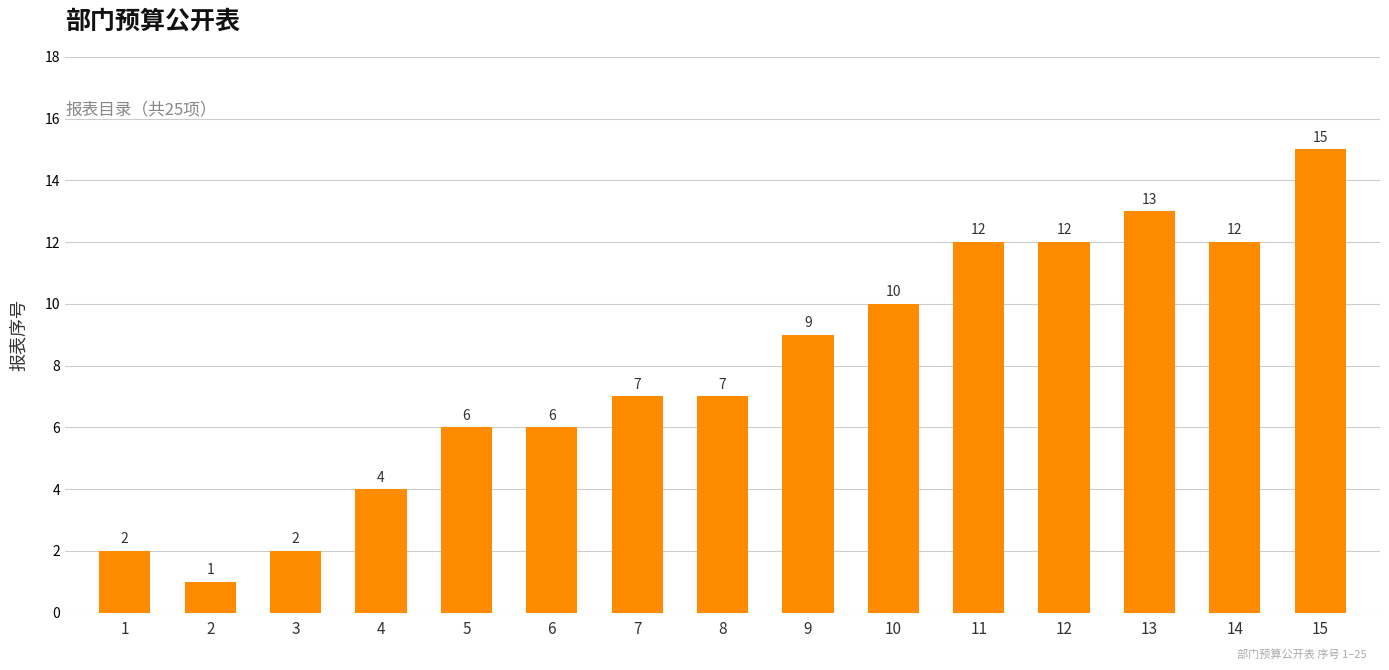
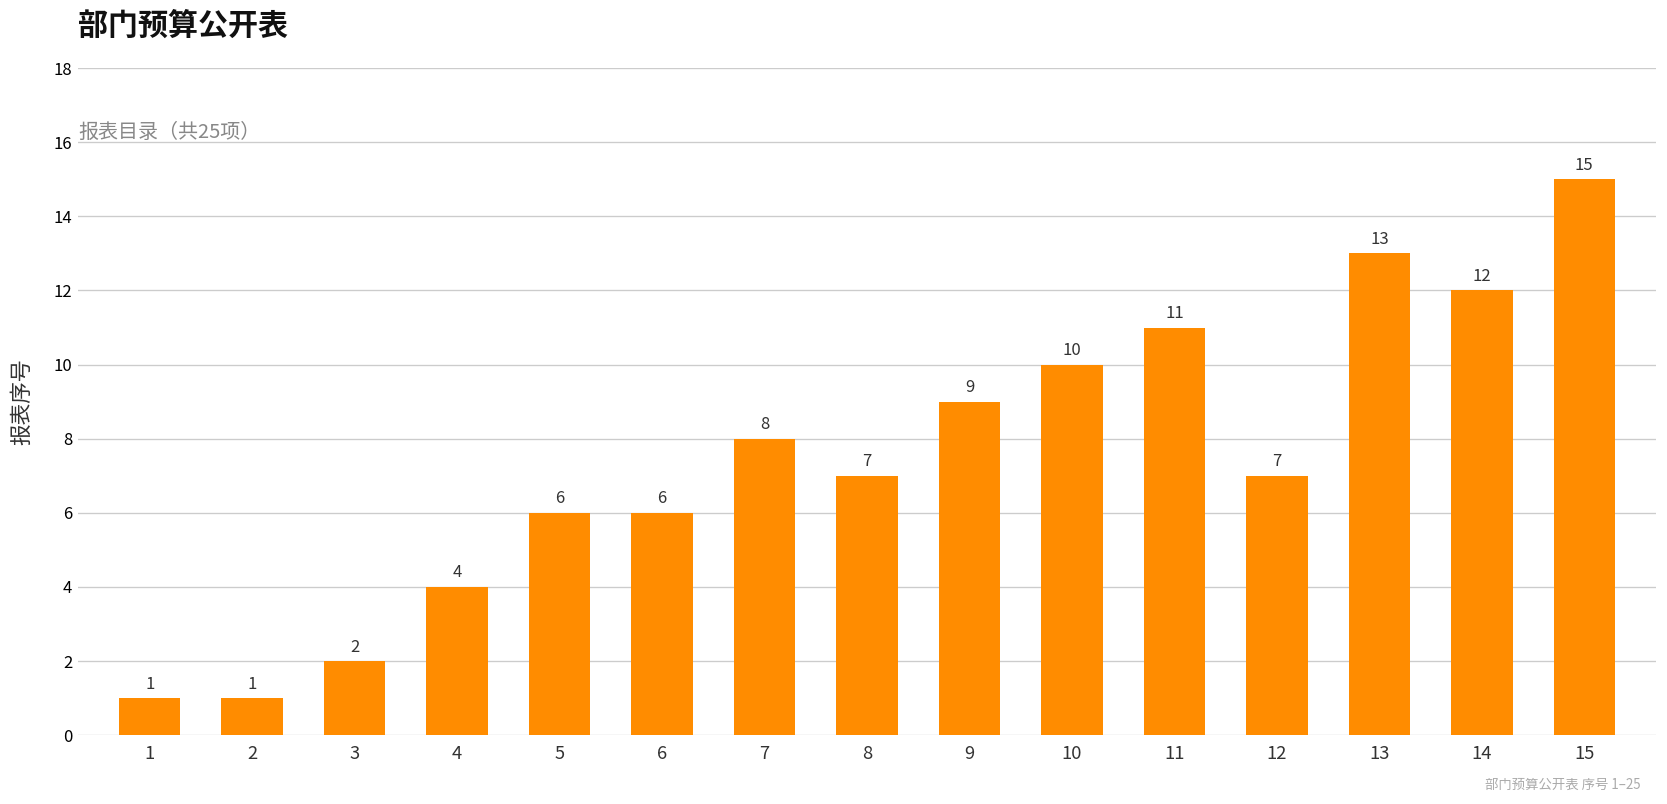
1: 2 -> 1
7: 7 -> 8
11: 12 -> 11
12: 12 -> 7
